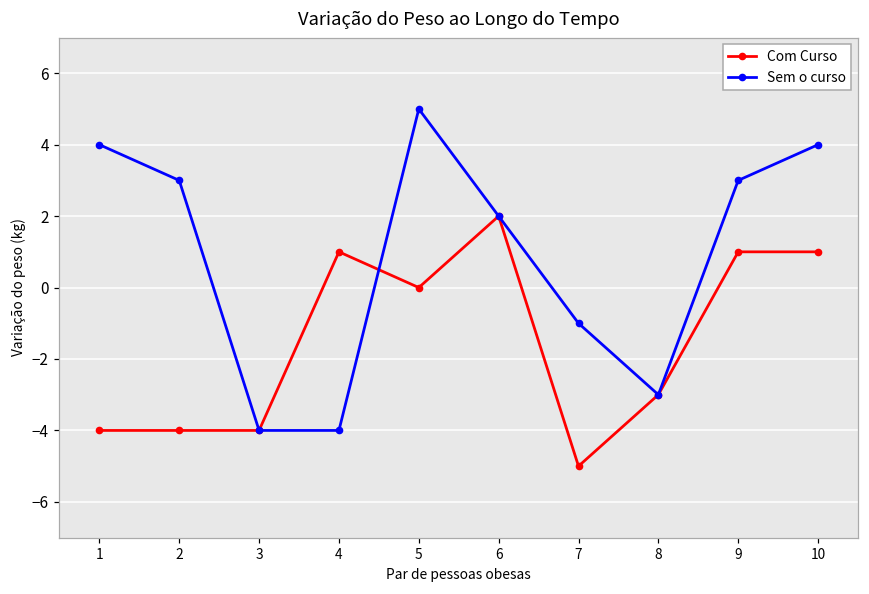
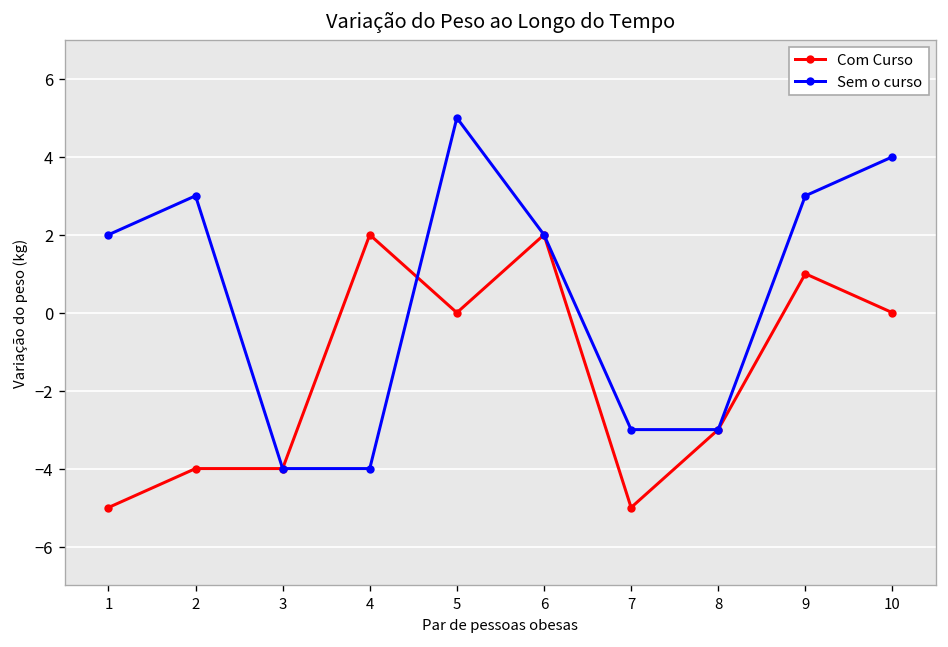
Com Curso, 1: -4 -> -5
Sem o curso, 1: 4 -> 2
Com Curso, 4: 1 -> 2
Sem o curso, 7: -1 -> -3
Com Curso, 10: 1 -> 0
